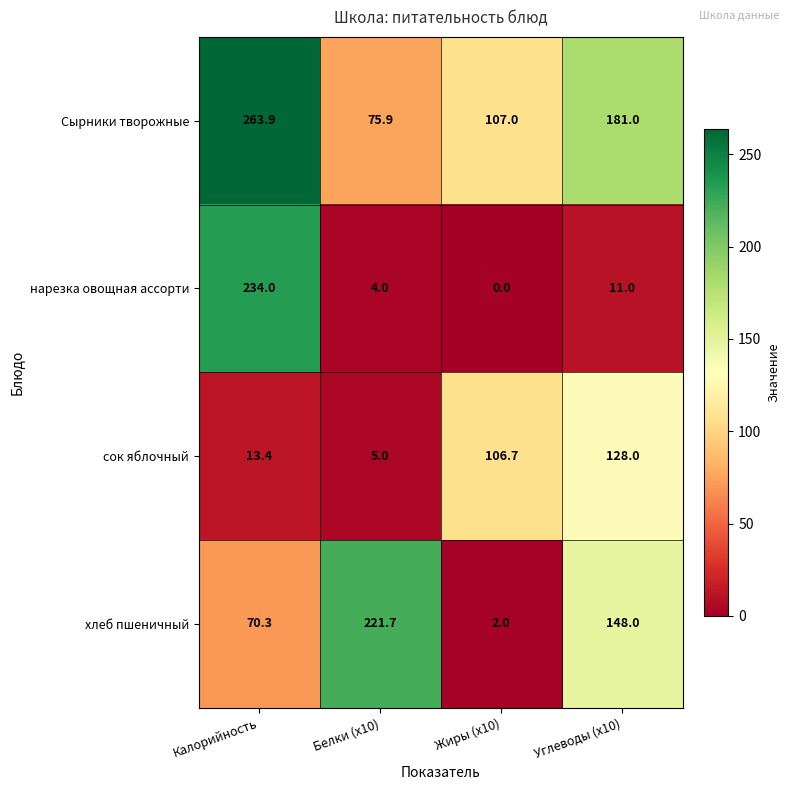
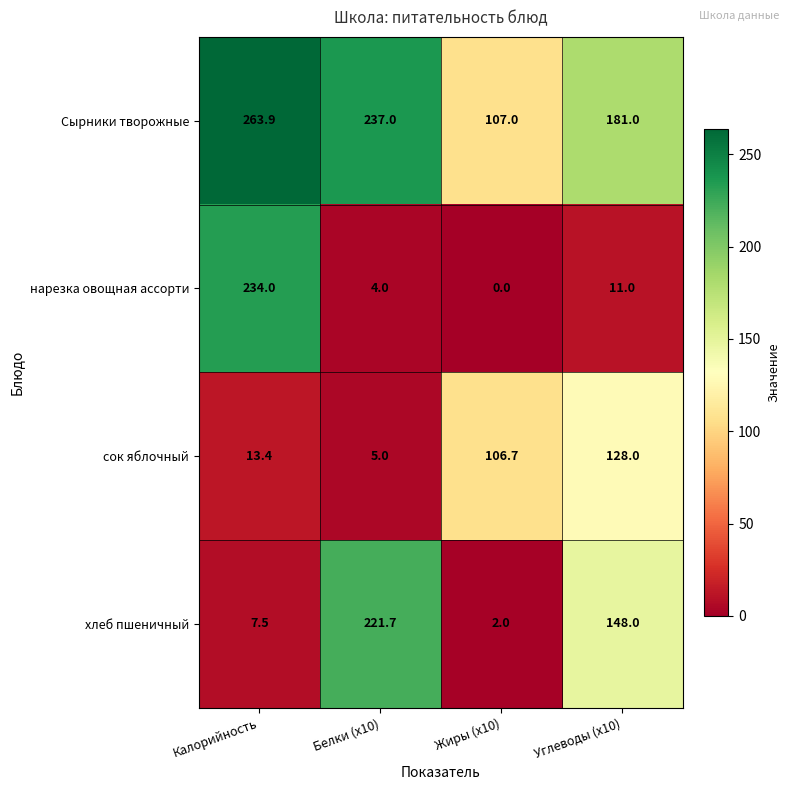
Сырники творожные, Белки (x10): 75.9 -> 237.0
хлеб пшеничный, Калорийность: 70.3 -> 7.5
